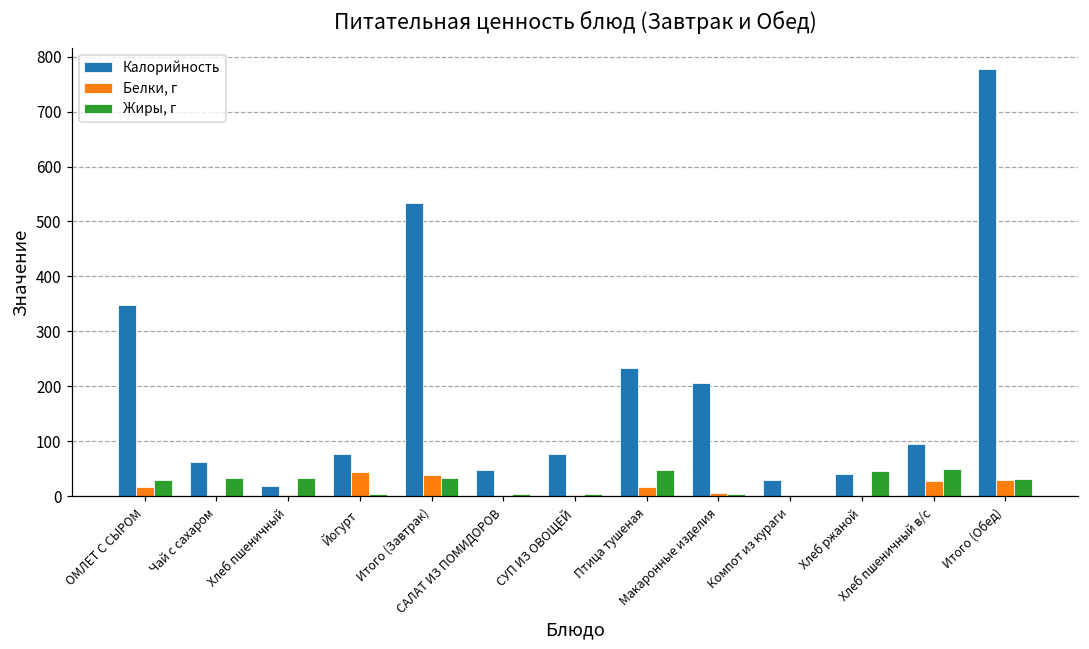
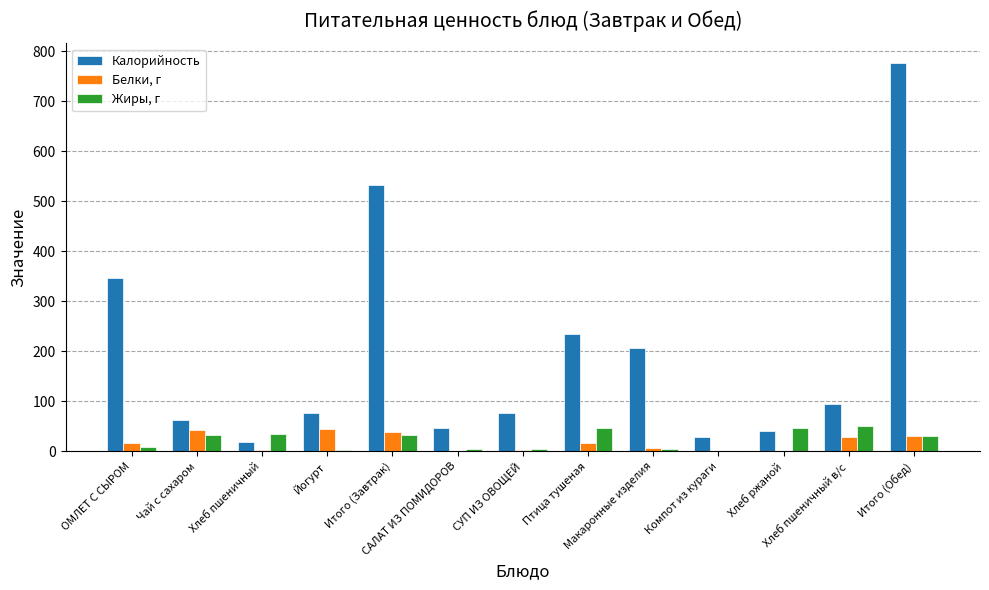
Жиры, г, ОМЛЕТ С СЫРОМ: 30 -> 10
Белки, г, Чай с сахаром: 0 -> 40
